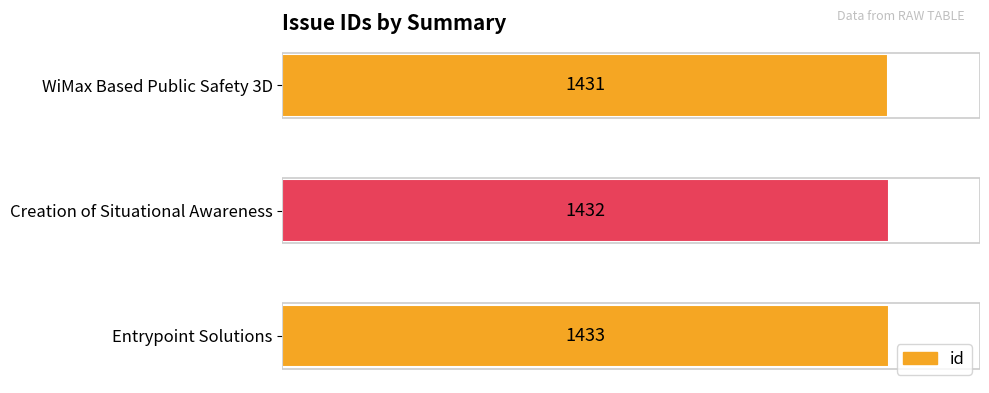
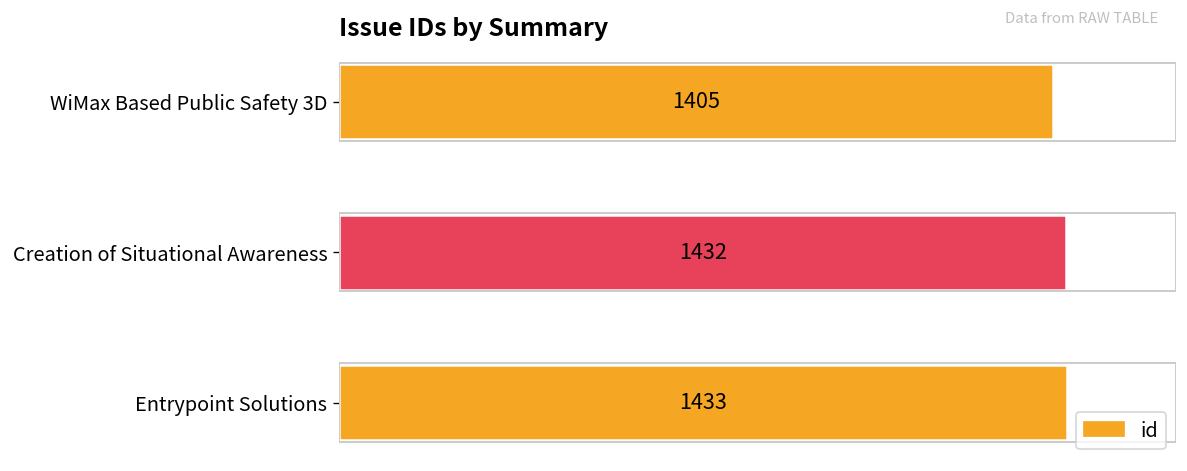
WiMax Based Public Safety 3D: 1431 -> 1405
